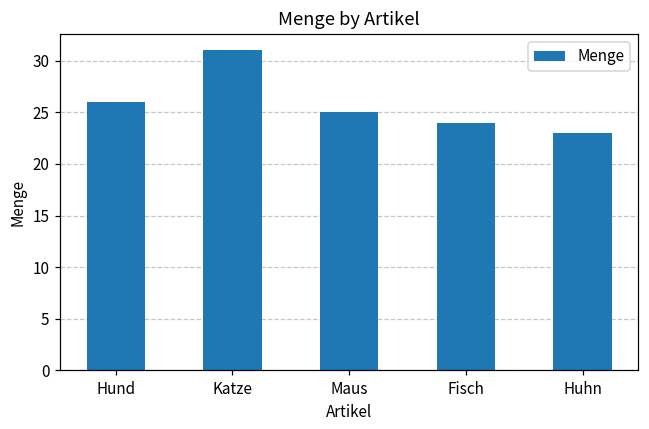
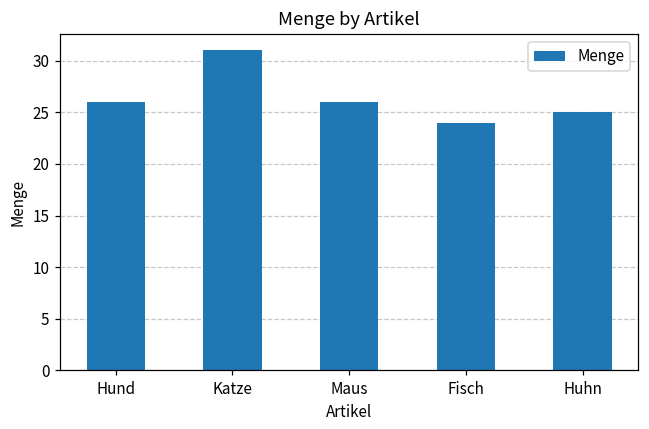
Maus: 25 -> 26
Huhn: 23 -> 25
